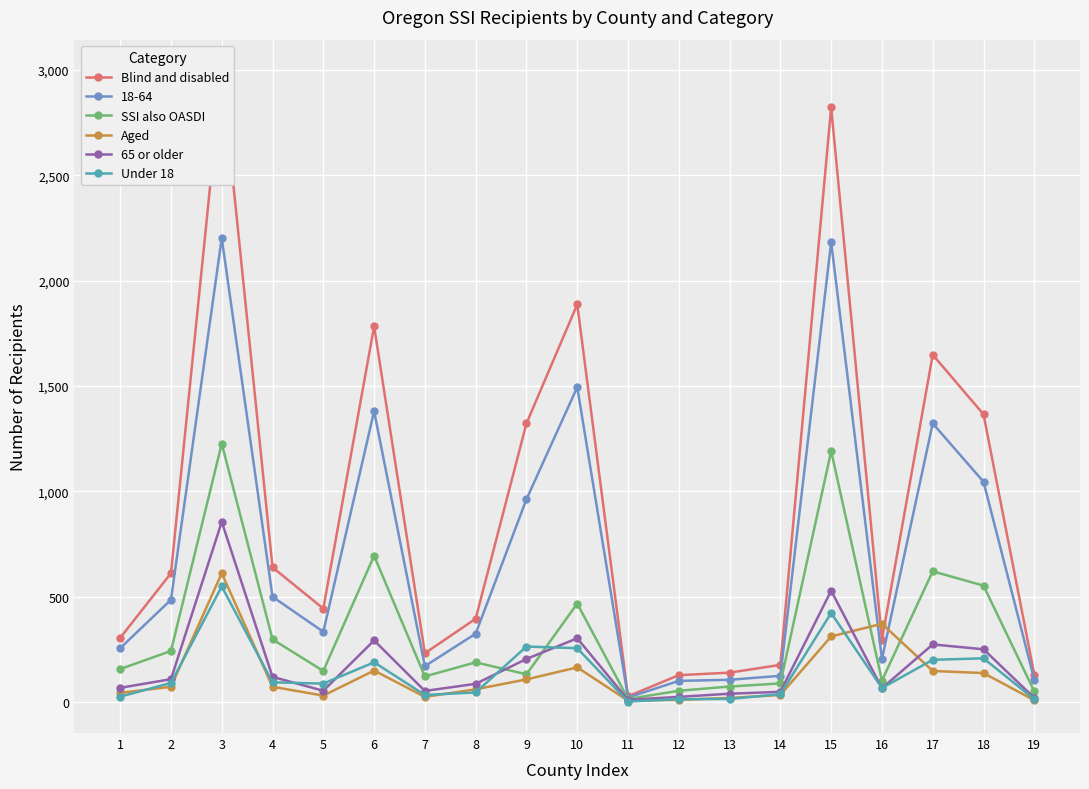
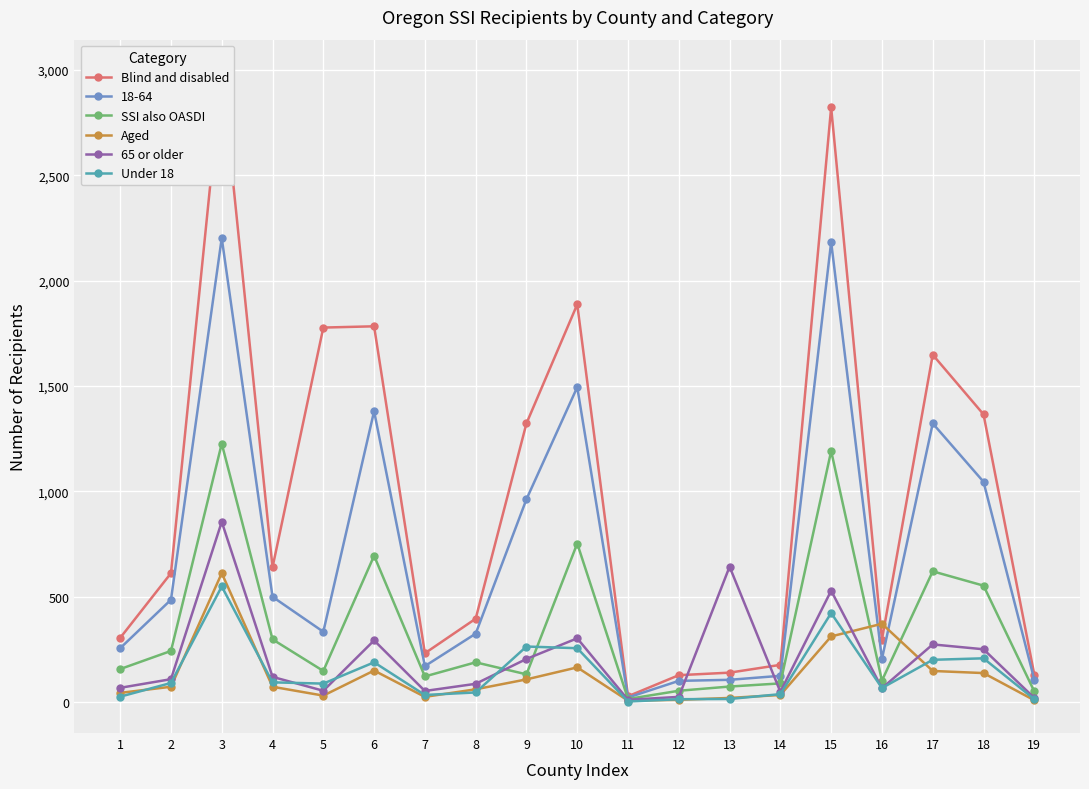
Blind and disabled, 5: 440 -> 1,780
SSI also OASDI, 10: 470 -> 750
65 or older, 13: 40 -> 640
